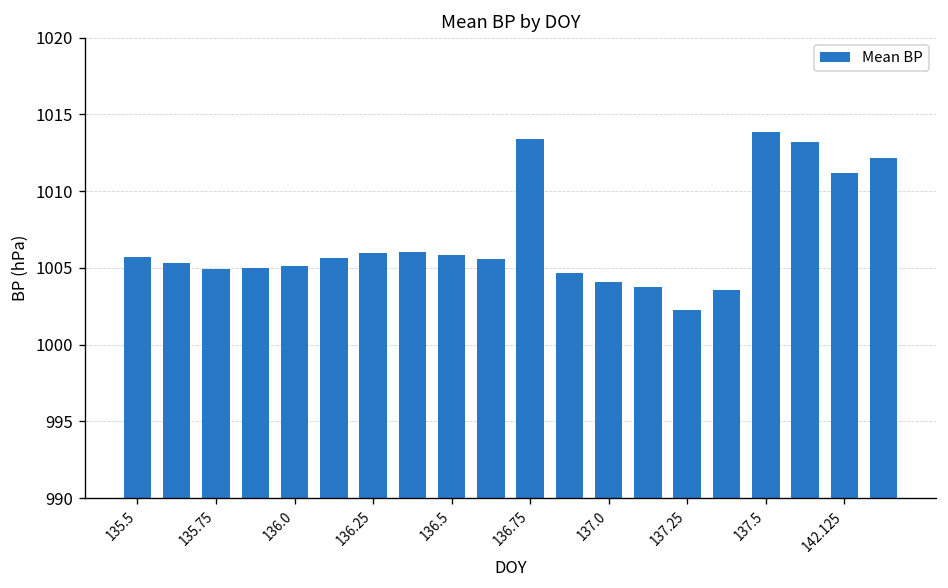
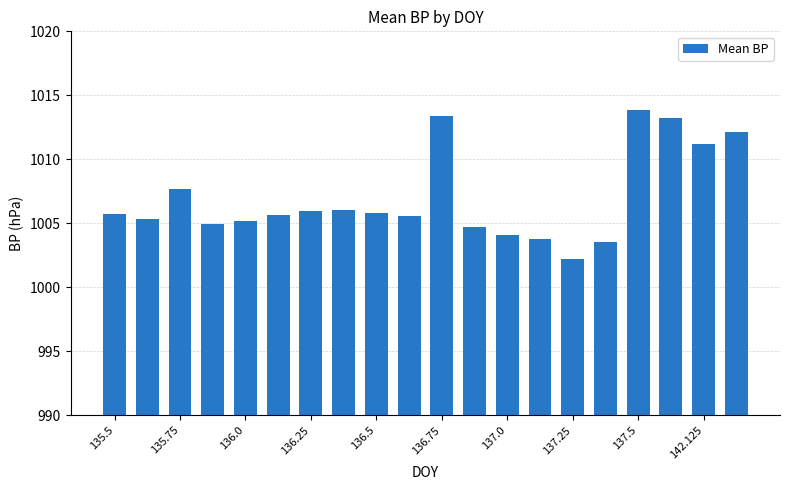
135.75: 1004.9 -> 1007.7
